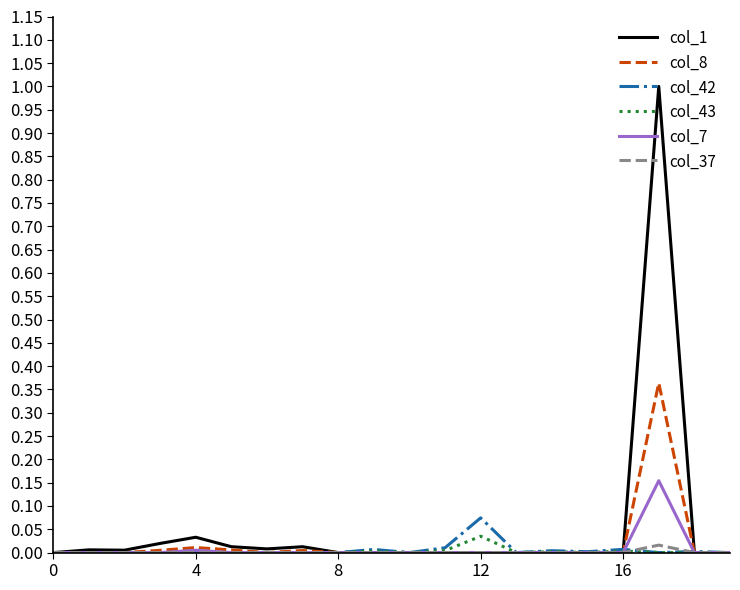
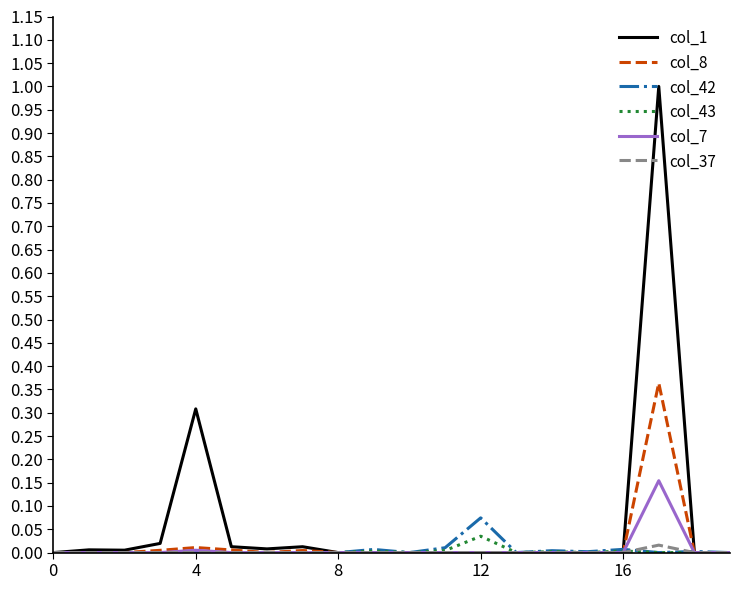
col_1, 4: 0.03 -> 0.31
